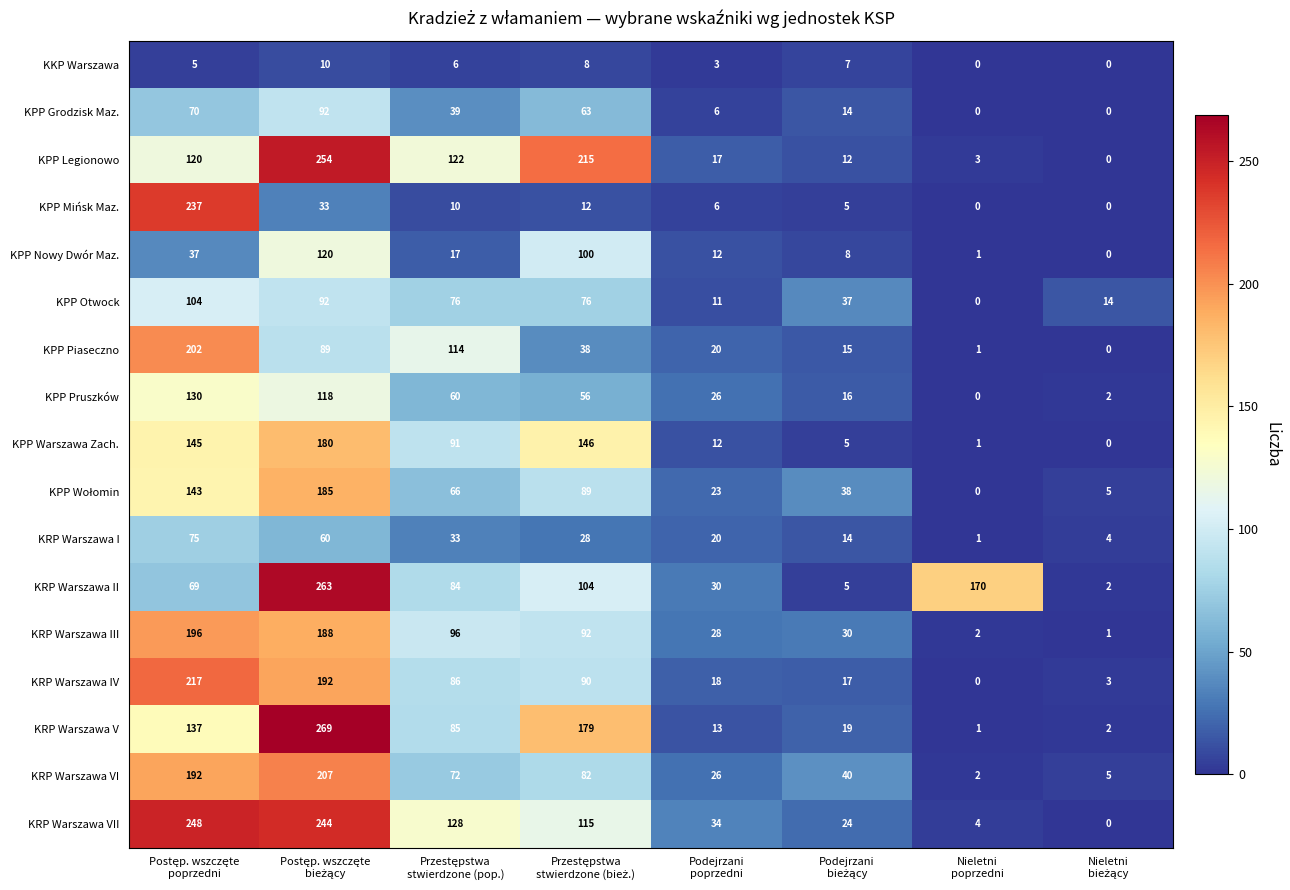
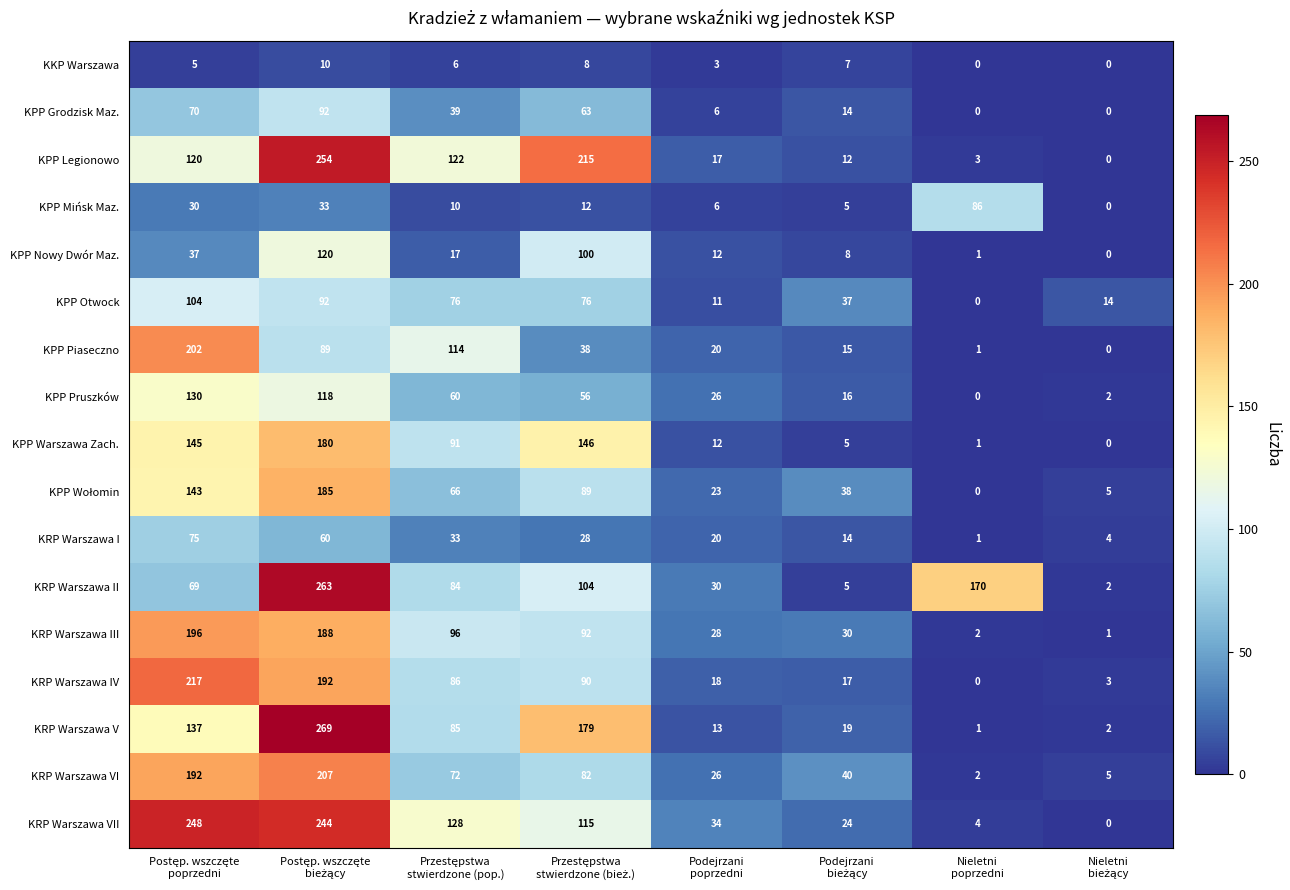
KPP Mińsk Maz., Postęp. wszczęte poprzedni: 237 -> 30
KPP Mińsk Maz., Nieletni poprzedni: 0 -> 86
